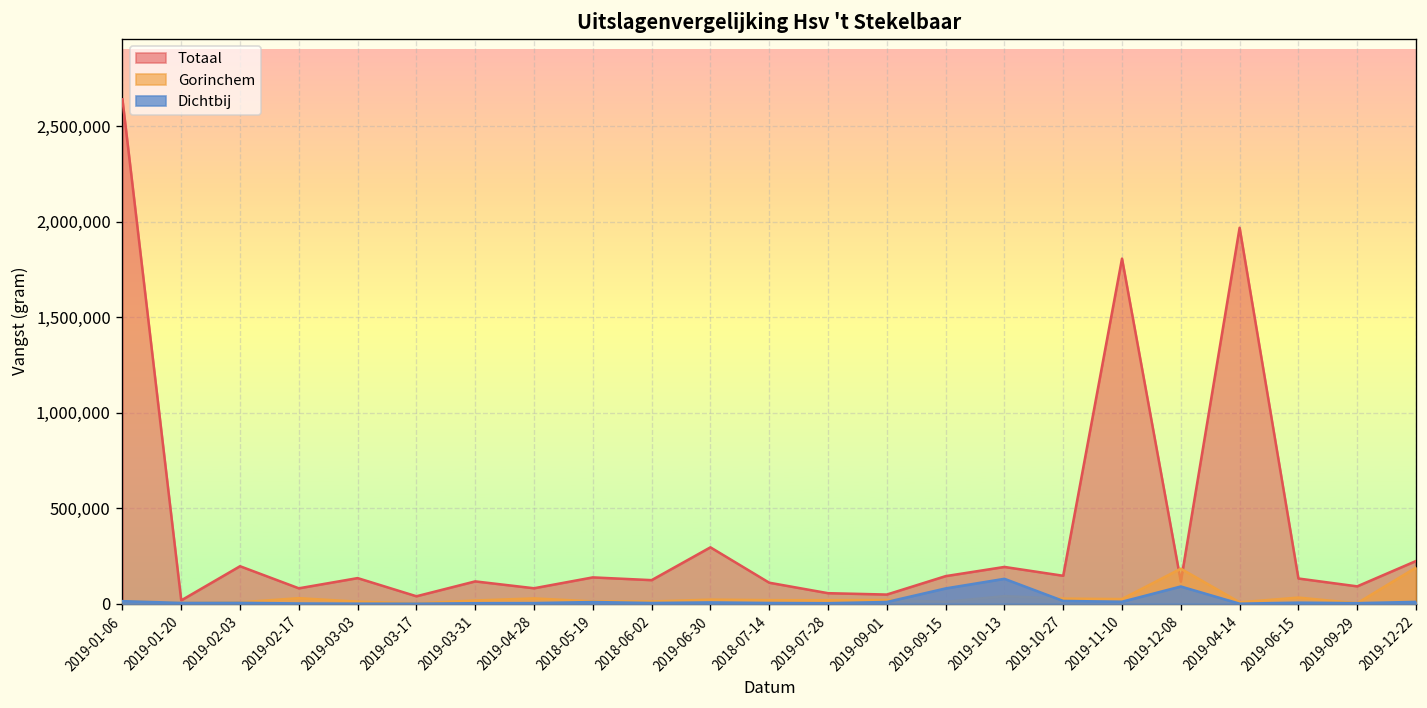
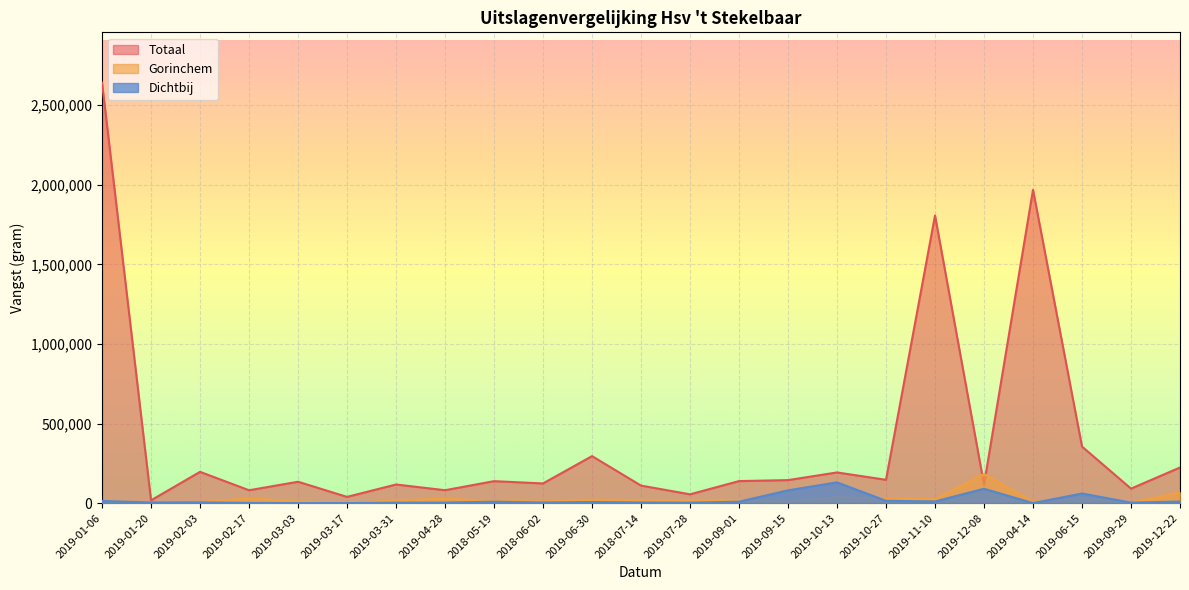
Totaal, 2019-09-01: 50,000 -> 140,000
Totaal, 2019-06-15: 130,000 -> 360,000
Dichtbij, 2019-06-15: 10,000 -> 60,000
Gorinchem, 2019-12-22: 190,000 -> 70,000
